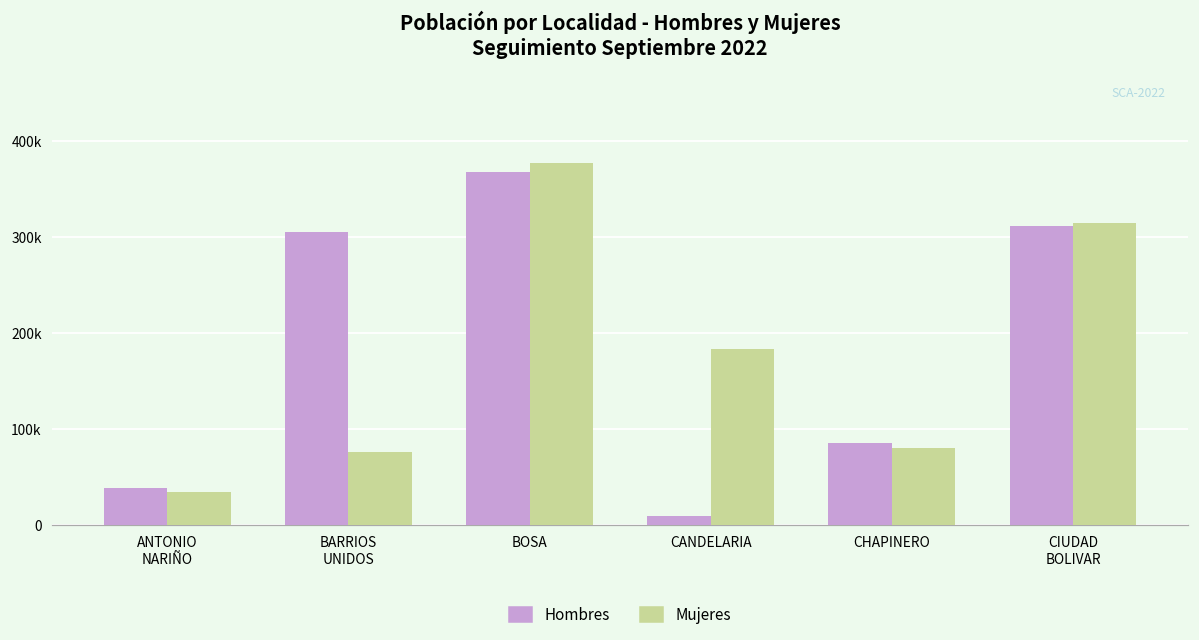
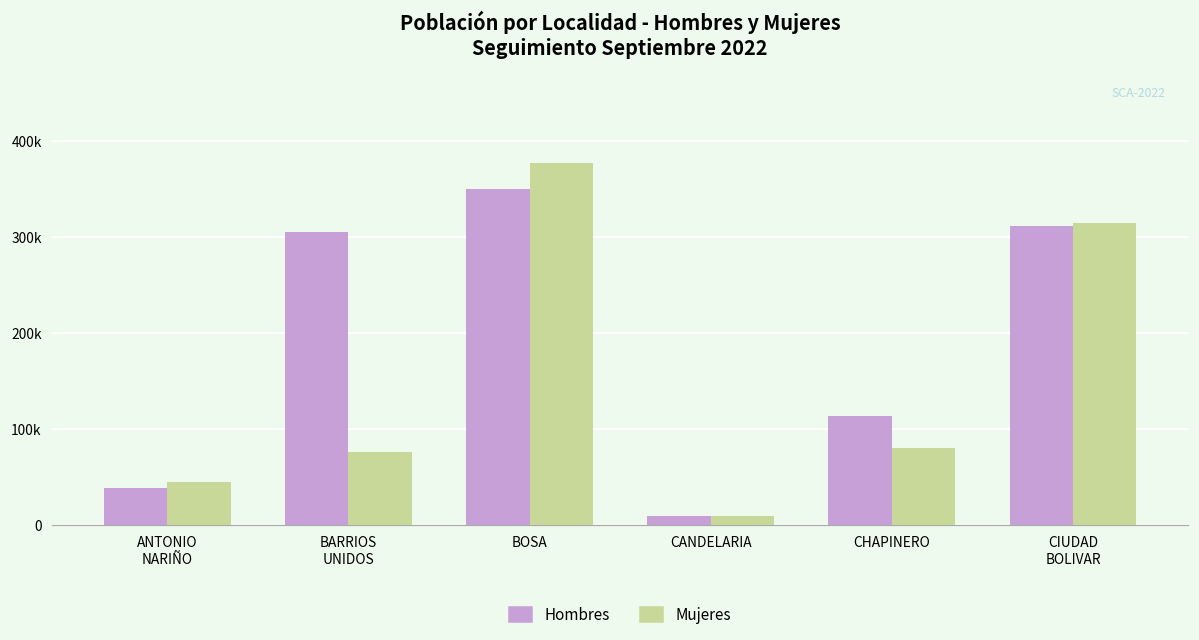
Mujeres, ANTONIO NARIÑO: 30000 -> 40000
Hombres, BOSA: 370000 -> 350000
Mujeres, CANDELARIA: 180000 -> 10000
Hombres, CHAPINERO: 80000 -> 110000
